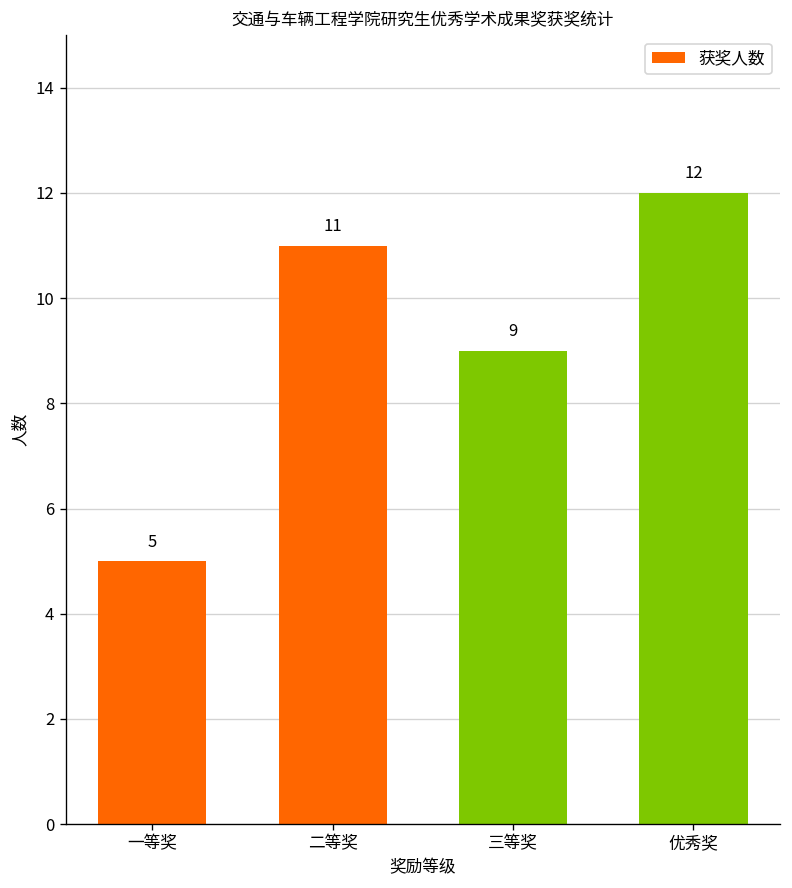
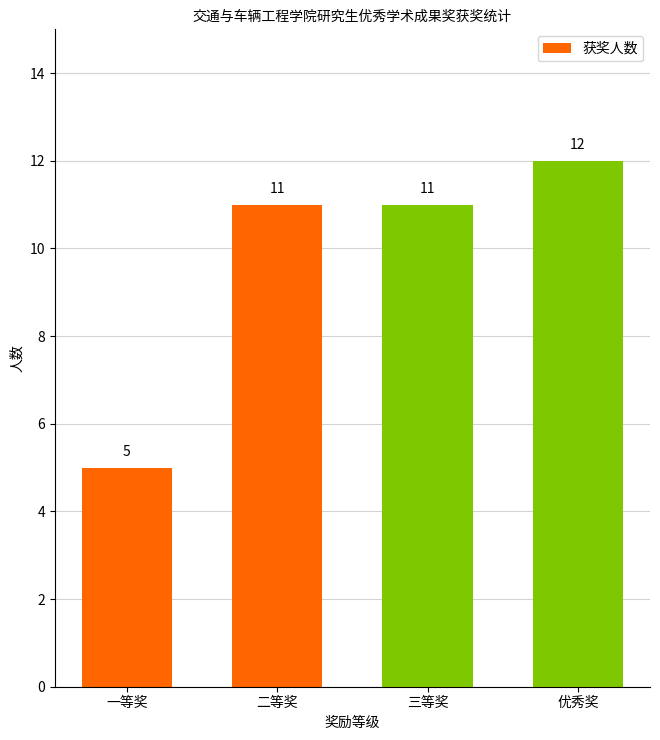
三等奖: 9 -> 11
